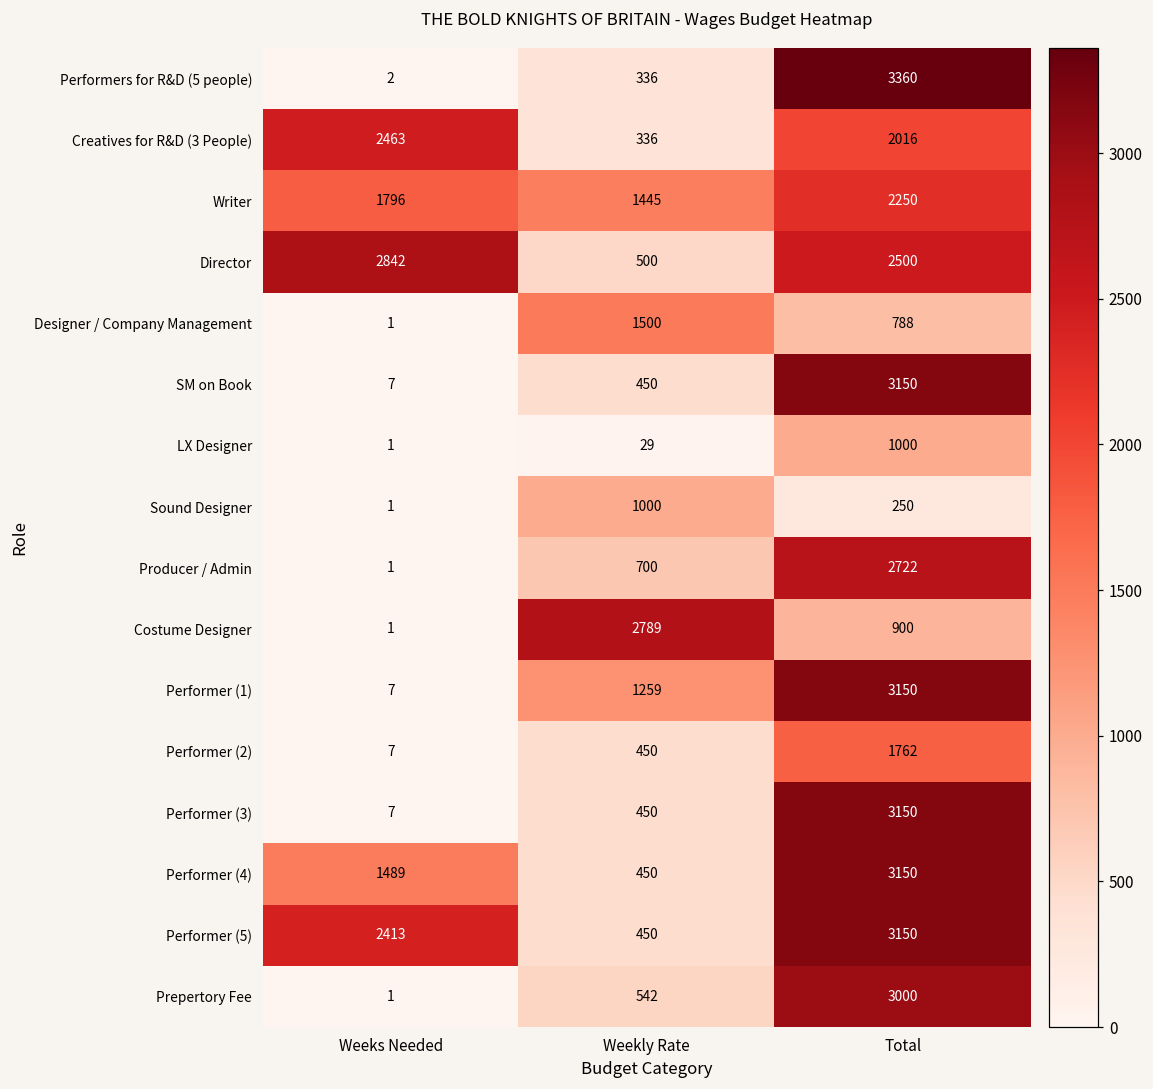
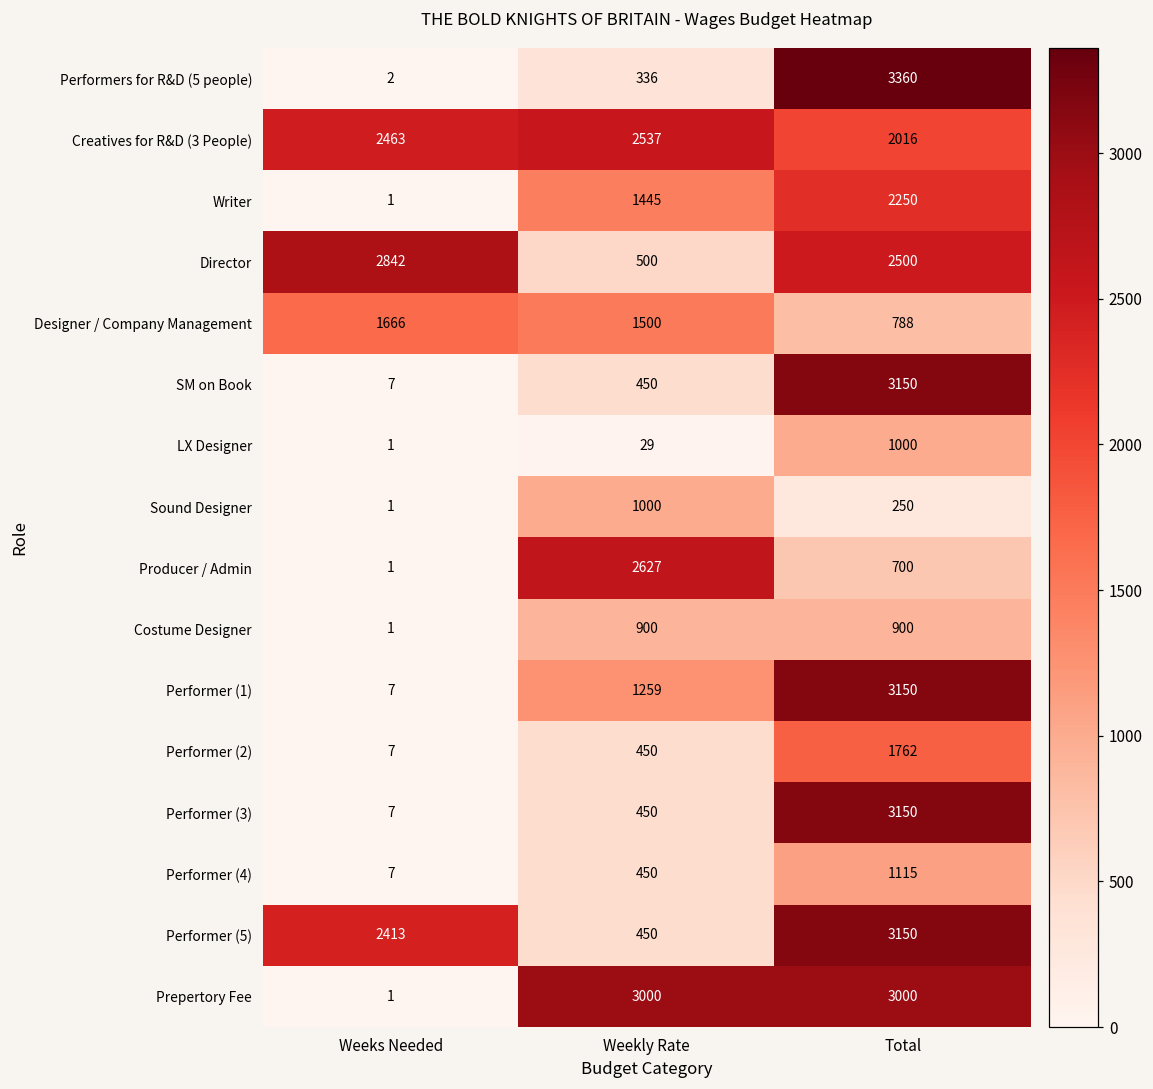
Creatives for R&D (3 People), Weekly Rate: 336 -> 2537
Writer, Weeks Needed: 1796 -> 1
Designer / Company Management, Weeks Needed: 1 -> 1666
Producer / Admin, Weekly Rate: 700 -> 2627
Producer / Admin, Total: 2722 -> 700
Costume Designer, Weekly Rate: 2789 -> 900
Performer (4), Weeks Needed: 1489 -> 7
Performer (4), Total: 3150 -> 1115
Prepertory Fee, Weekly Rate: 542 -> 3000
